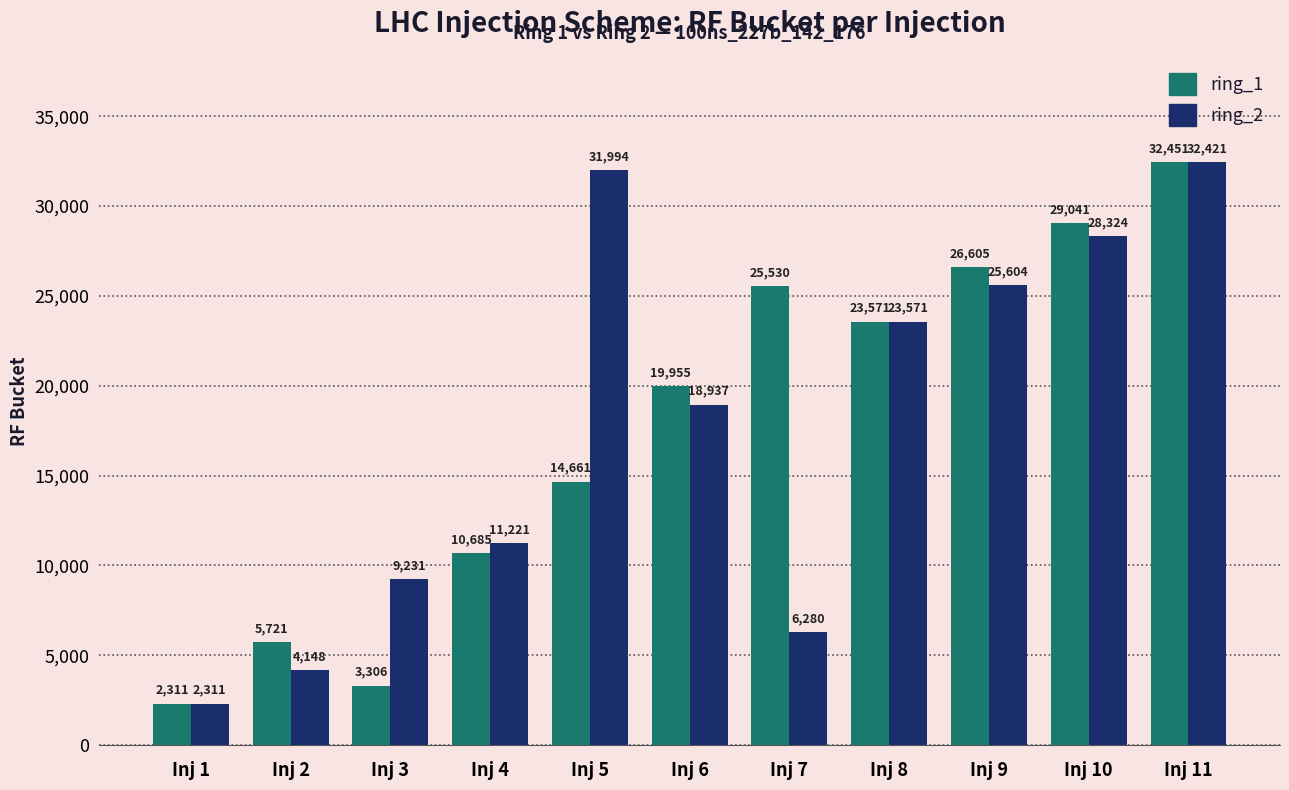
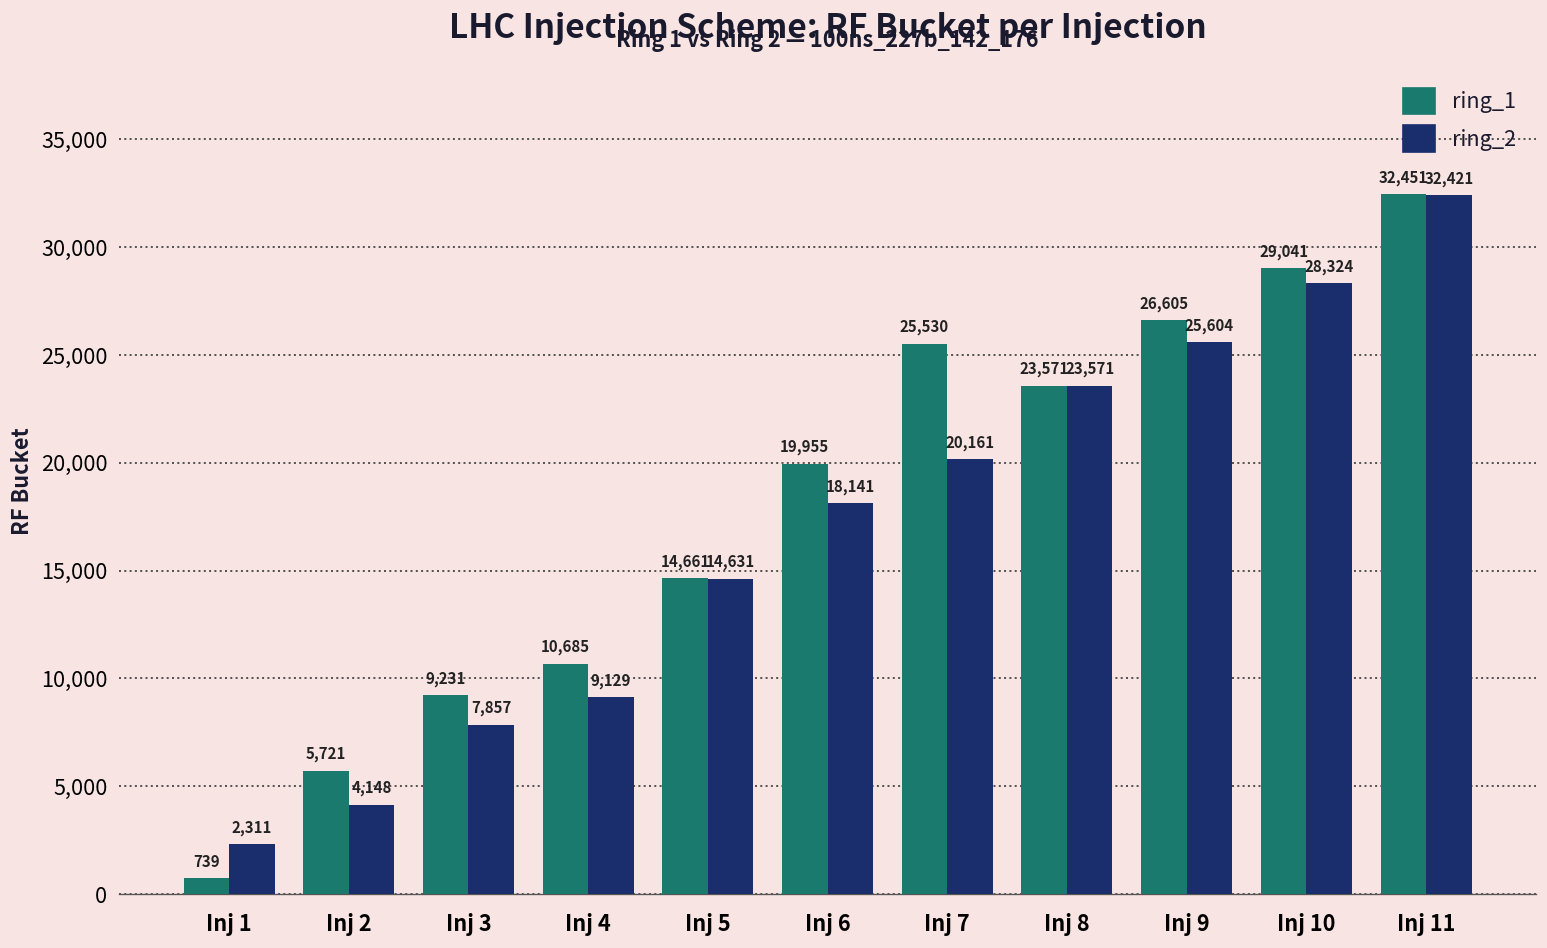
ring_1, Inj 1: 2,311 -> 739
ring_1, Inj 3: 3,306 -> 9,231
ring_2, Inj 3: 9,231 -> 7,857
ring_2, Inj 4: 11,221 -> 9,129
ring_2, Inj 5: 31,994 -> 14,631
ring_2, Inj 6: 18,937 -> 18,141
ring_2, Inj 7: 6,280 -> 20,161
